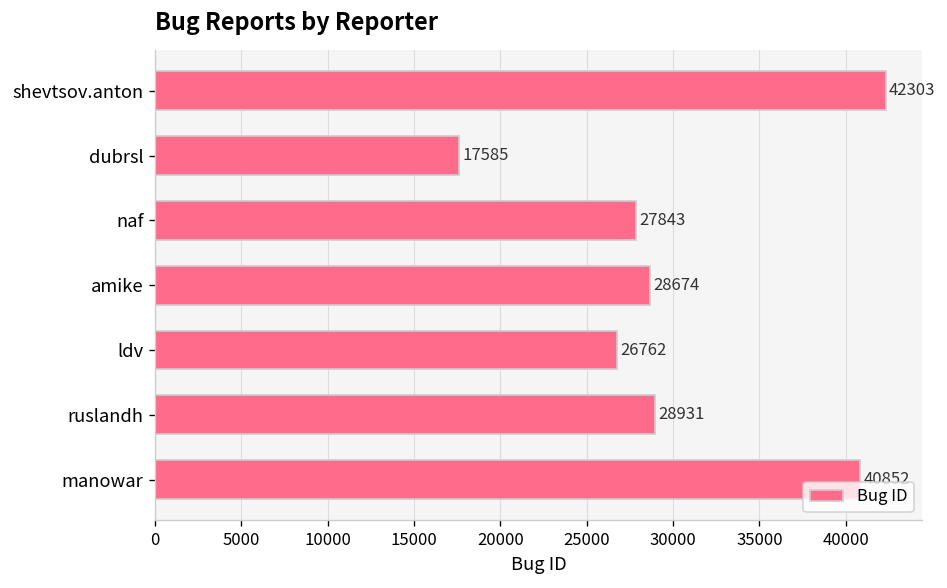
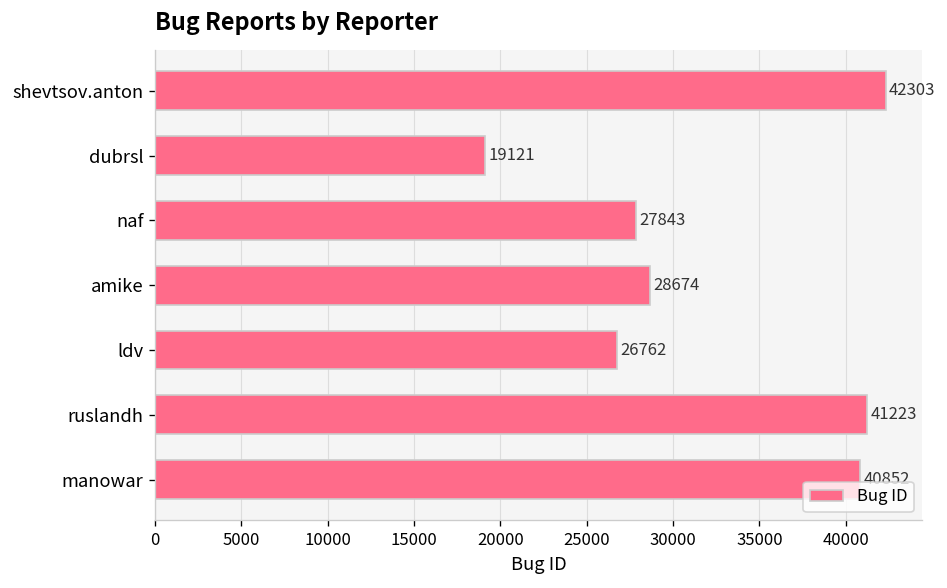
dubrsl: 17585 -> 19121
ruslandh: 28931 -> 41223
